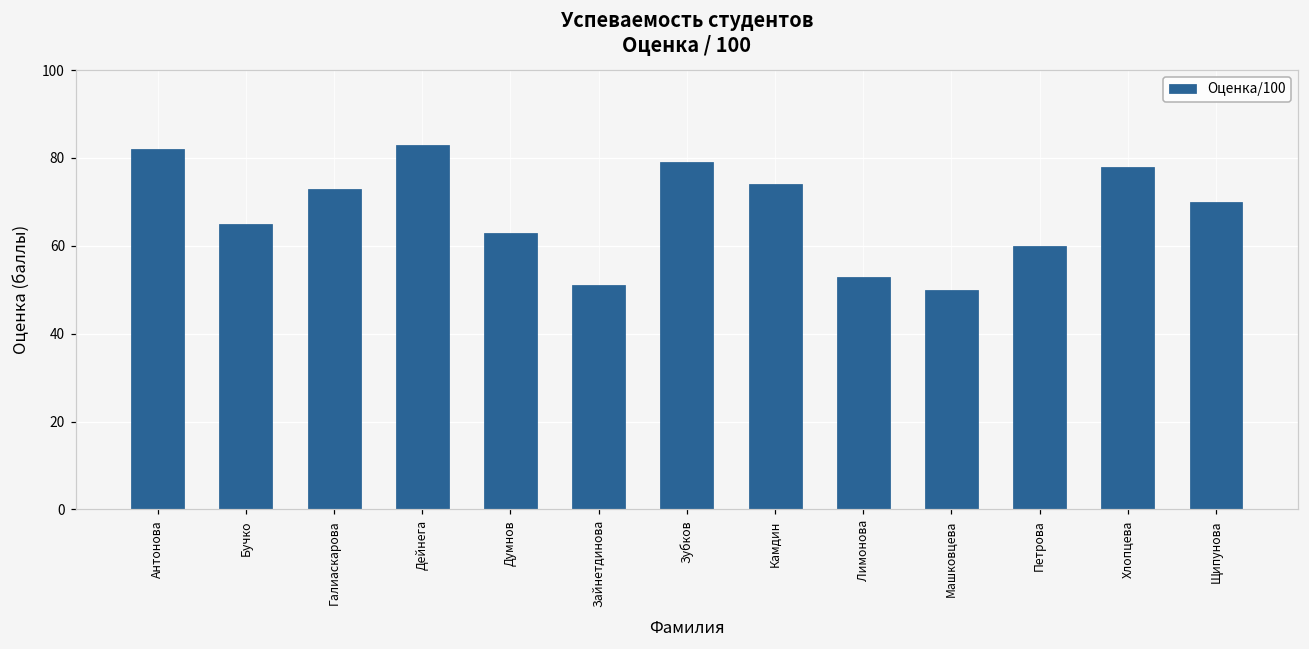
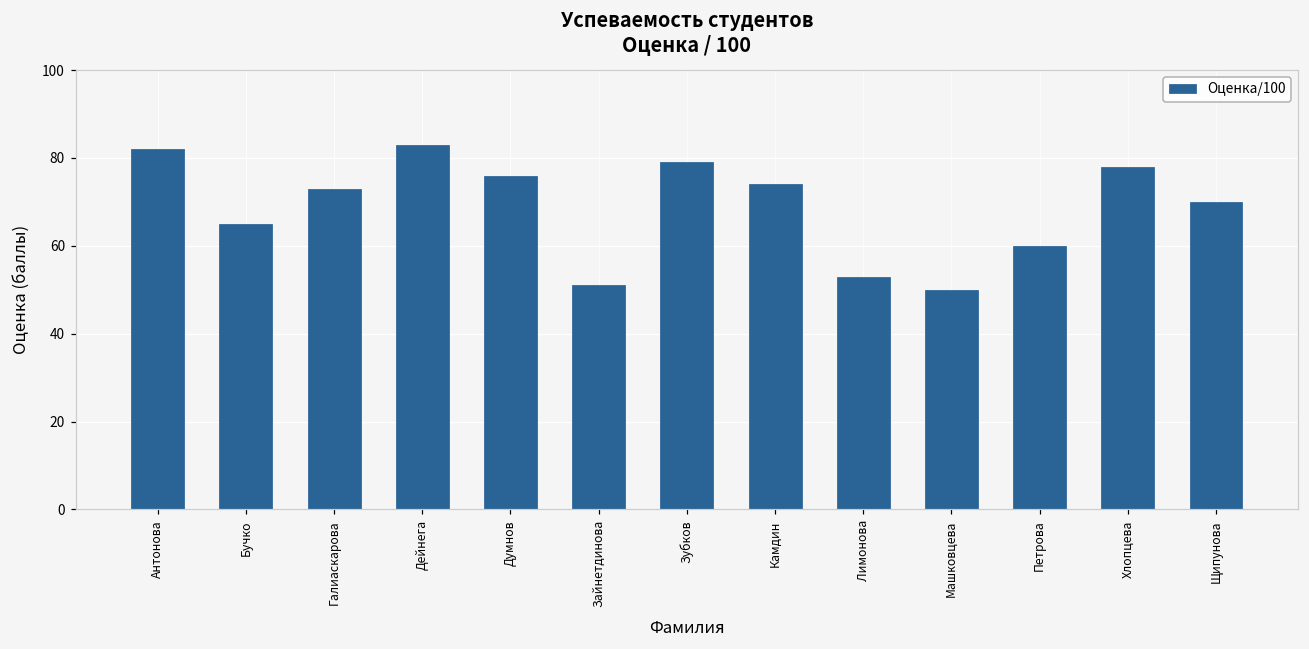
Думнов: 63 -> 76
